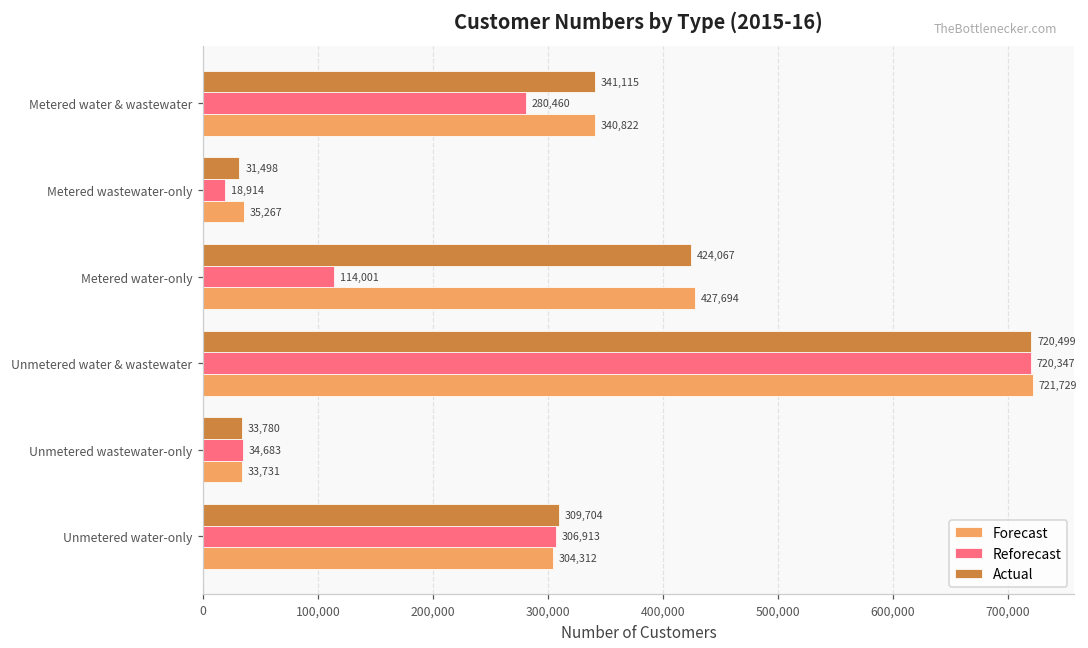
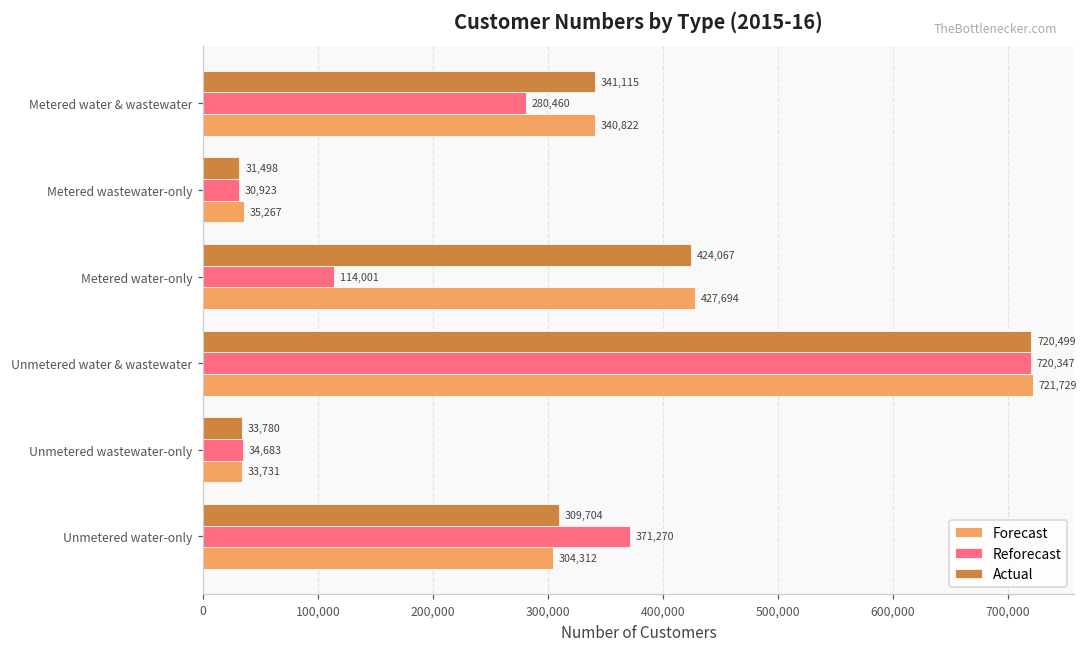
Reforecast, Metered wastewater-only: 18,914 -> 30,923
Reforecast, Unmetered water-only: 306,913 -> 371,270
